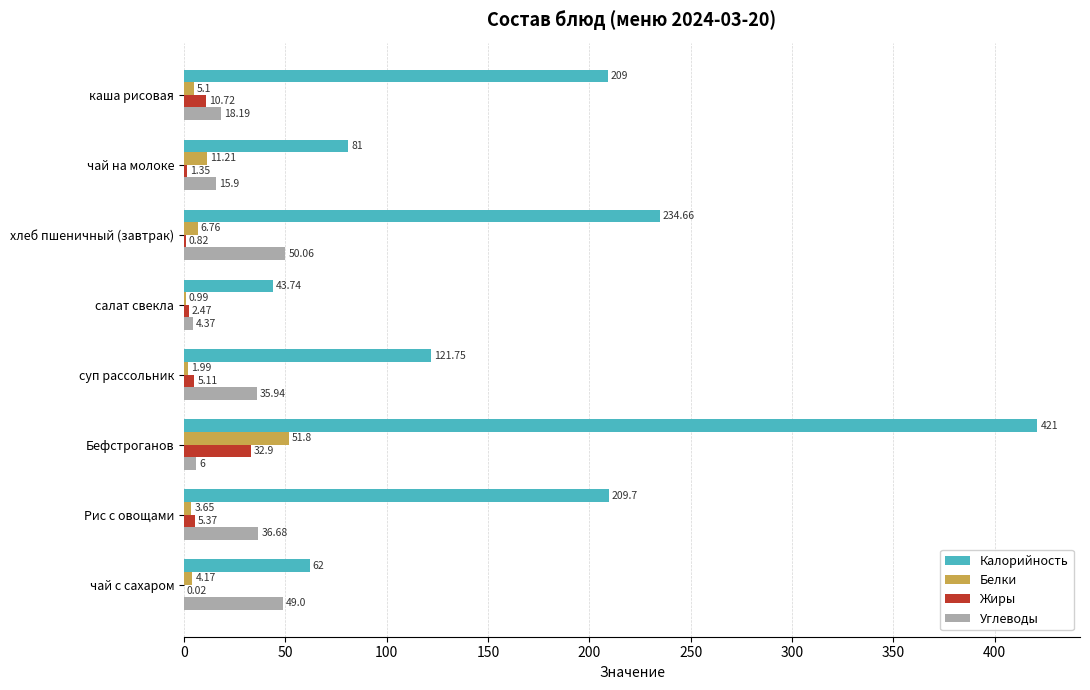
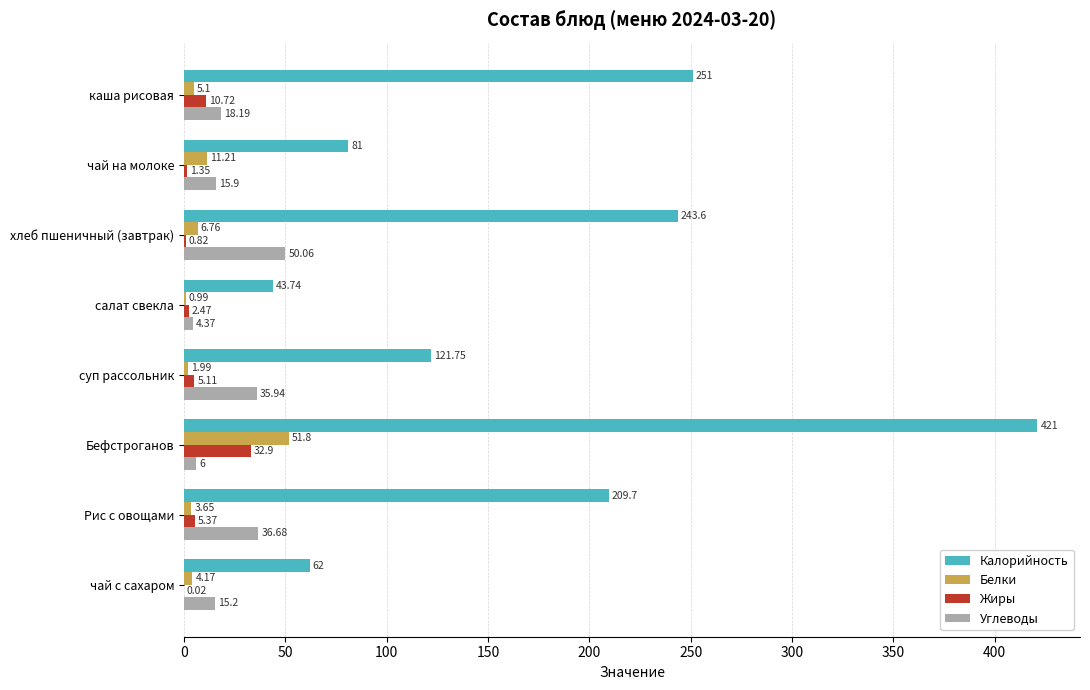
Калорийность, каша рисовая: 209 -> 251
Калорийность, хлеб пшеничный (завтрак): 234.66 -> 243.6
Углеводы, чай с сахаром: 49.0 -> 15.2
